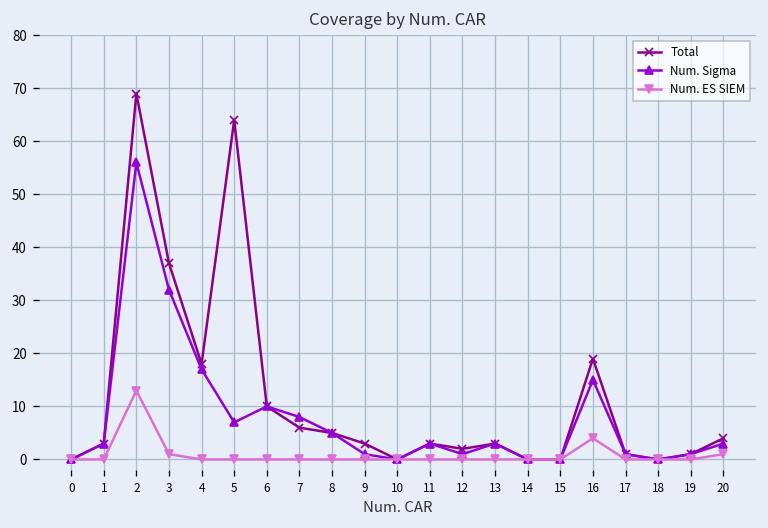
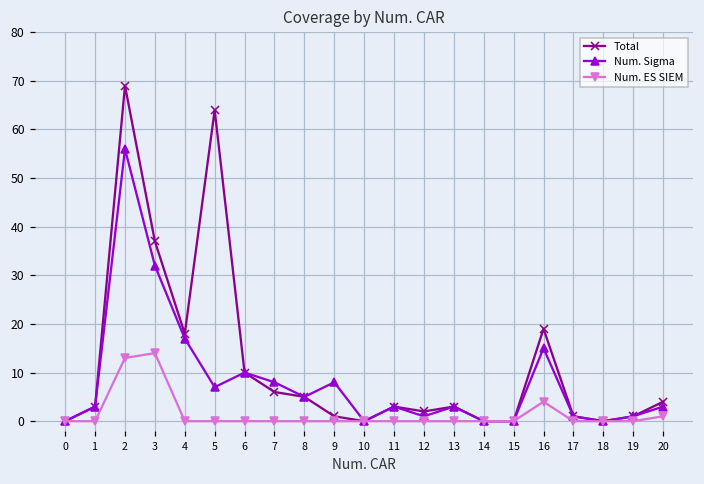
Num. ES SIEM, 3: 1 -> 14
Total, 9: 3 -> 1
Num. Sigma, 9: 1 -> 8
